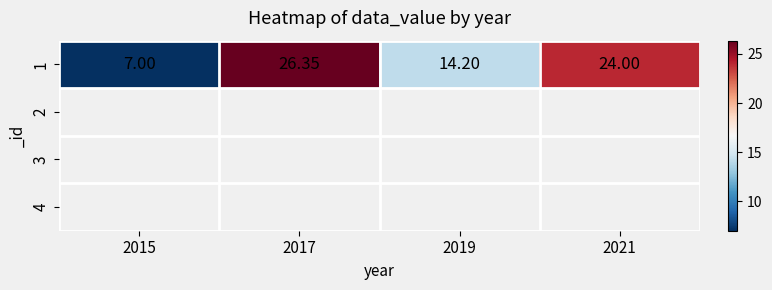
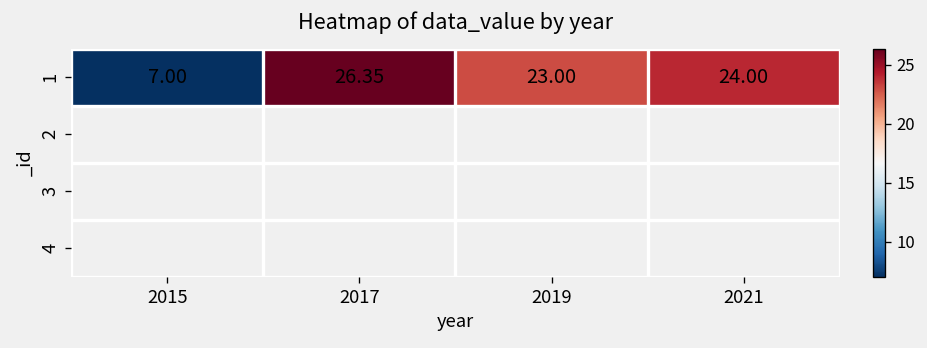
1, 2019: 14.20 -> 23.00
